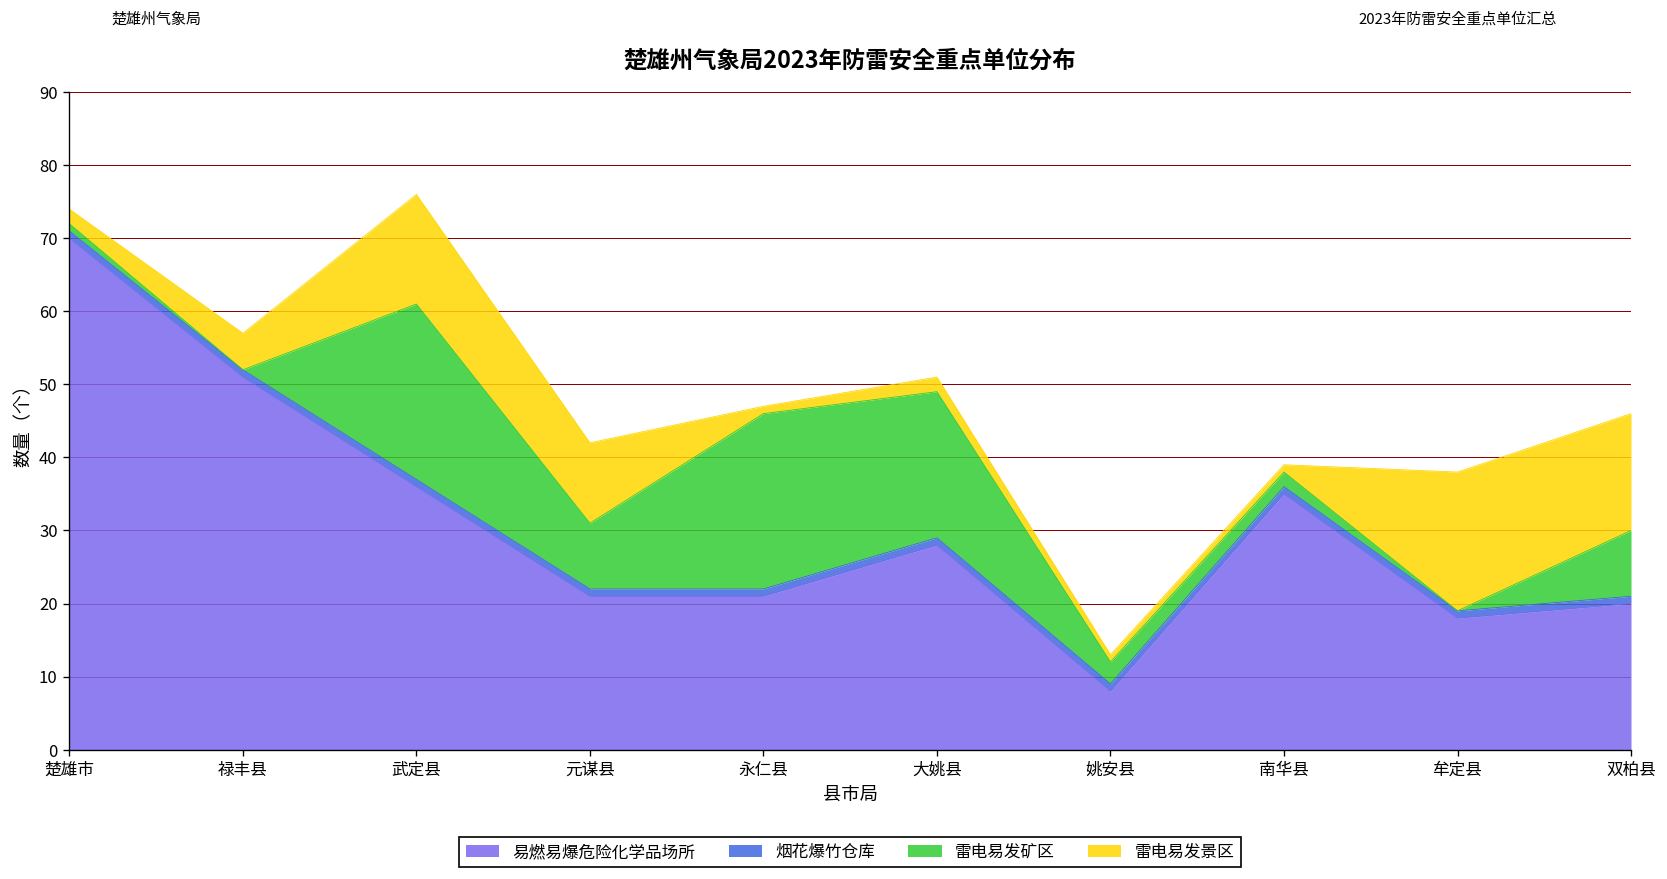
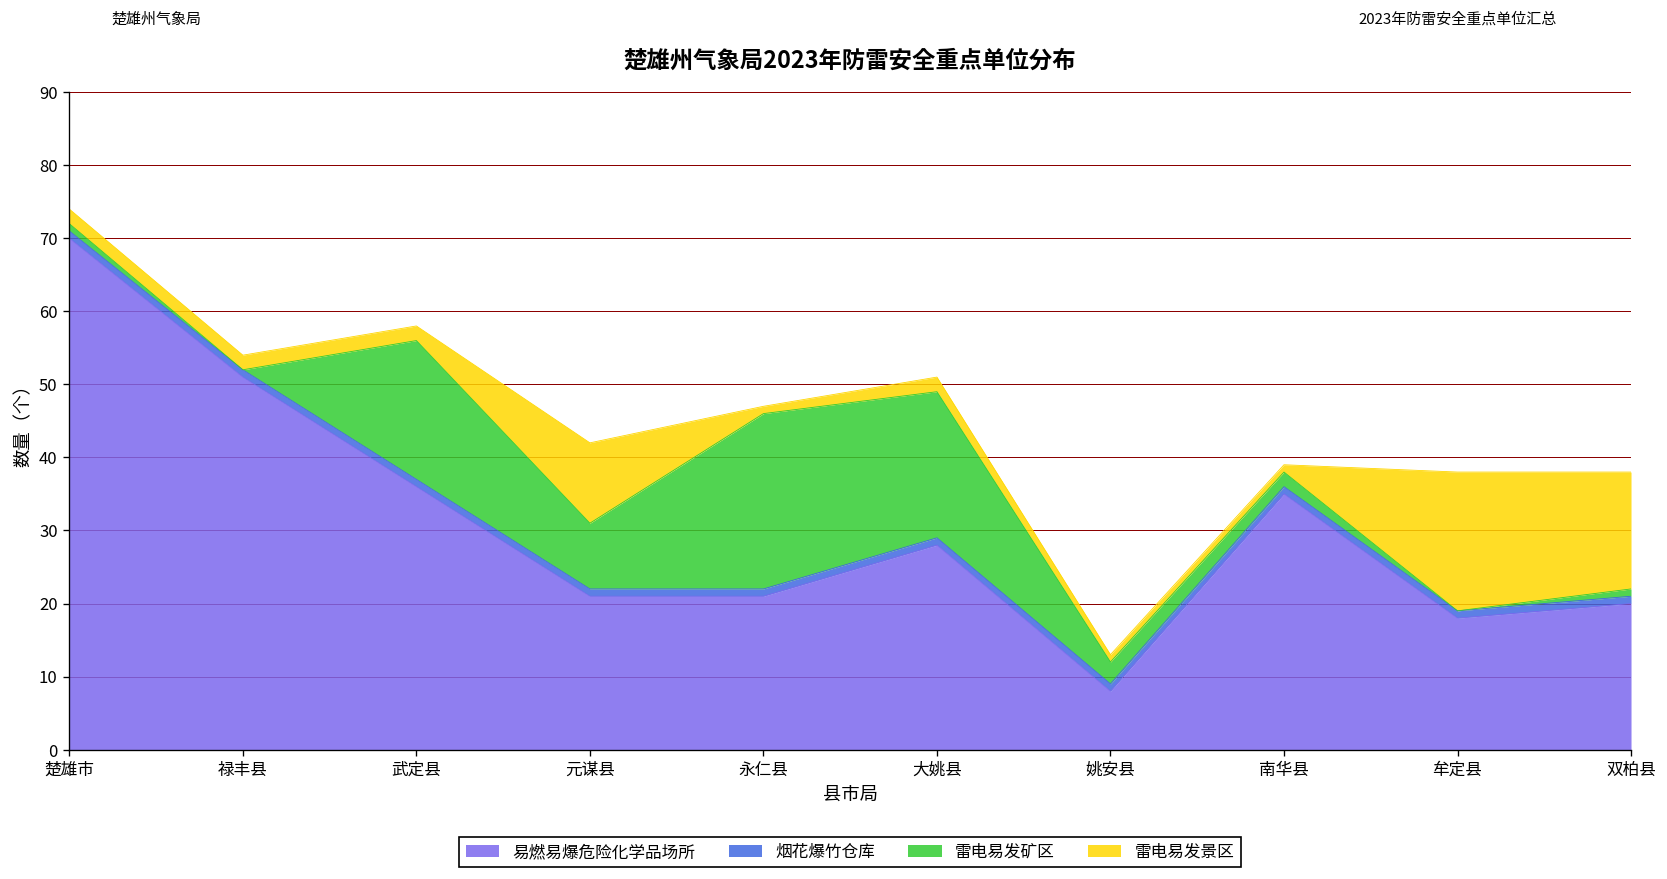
雷电易发景区, 禄丰县: 5 -> 2
雷电易发矿区, 武定县: 24 -> 19
雷电易发景区, 武定县: 15 -> 2
雷电易发矿区, 双柏县: 9 -> 1
